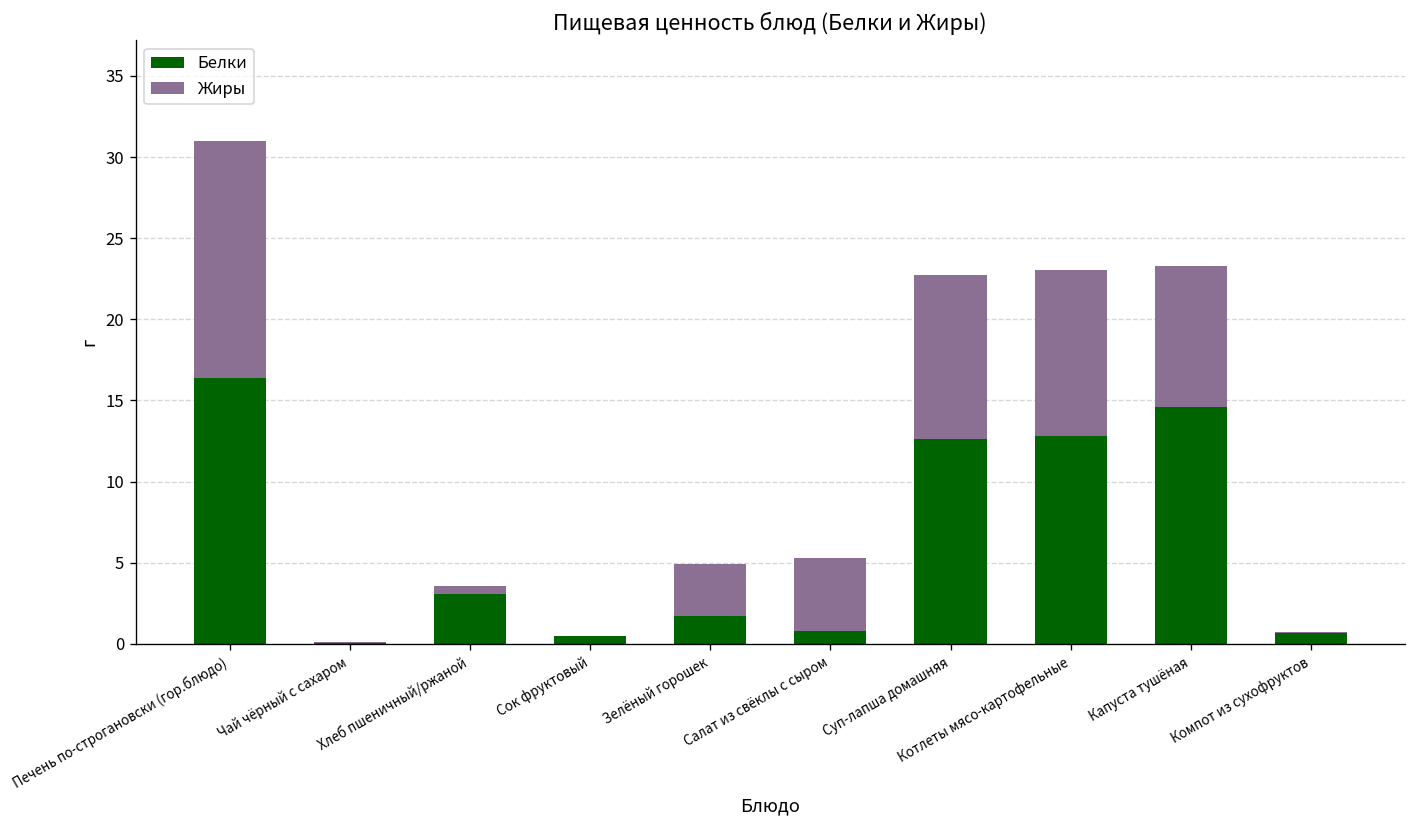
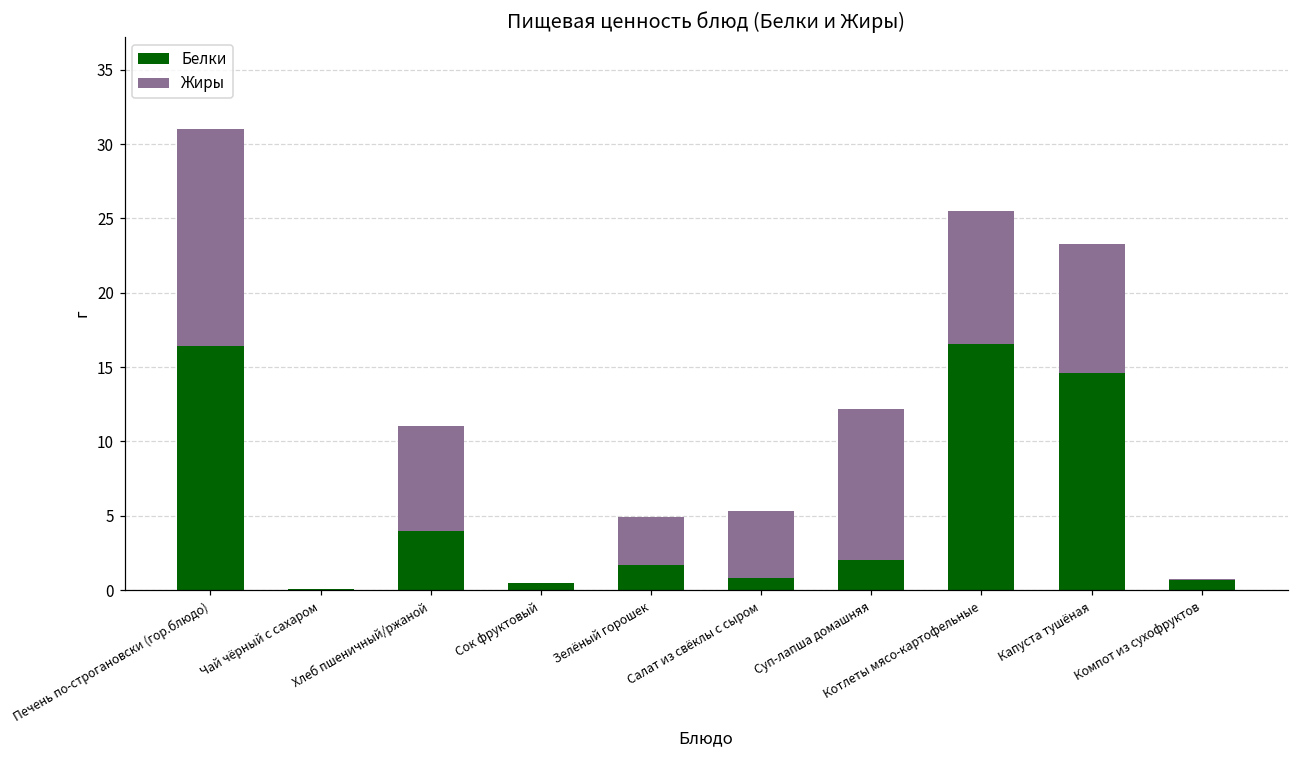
Белки, Хлеб пшеничный/ржаной: 3.1 -> 4.0
Жиры, Хлеб пшеничный/ржаной: 0.5 -> 7.1
Белки, Суп-лапша домашняя: 12.6 -> 2.1
Белки, Котлеты мясо-картофельные: 12.8 -> 16.5
Жиры, Котлеты мясо-картофельные: 10.3 -> 9.0
